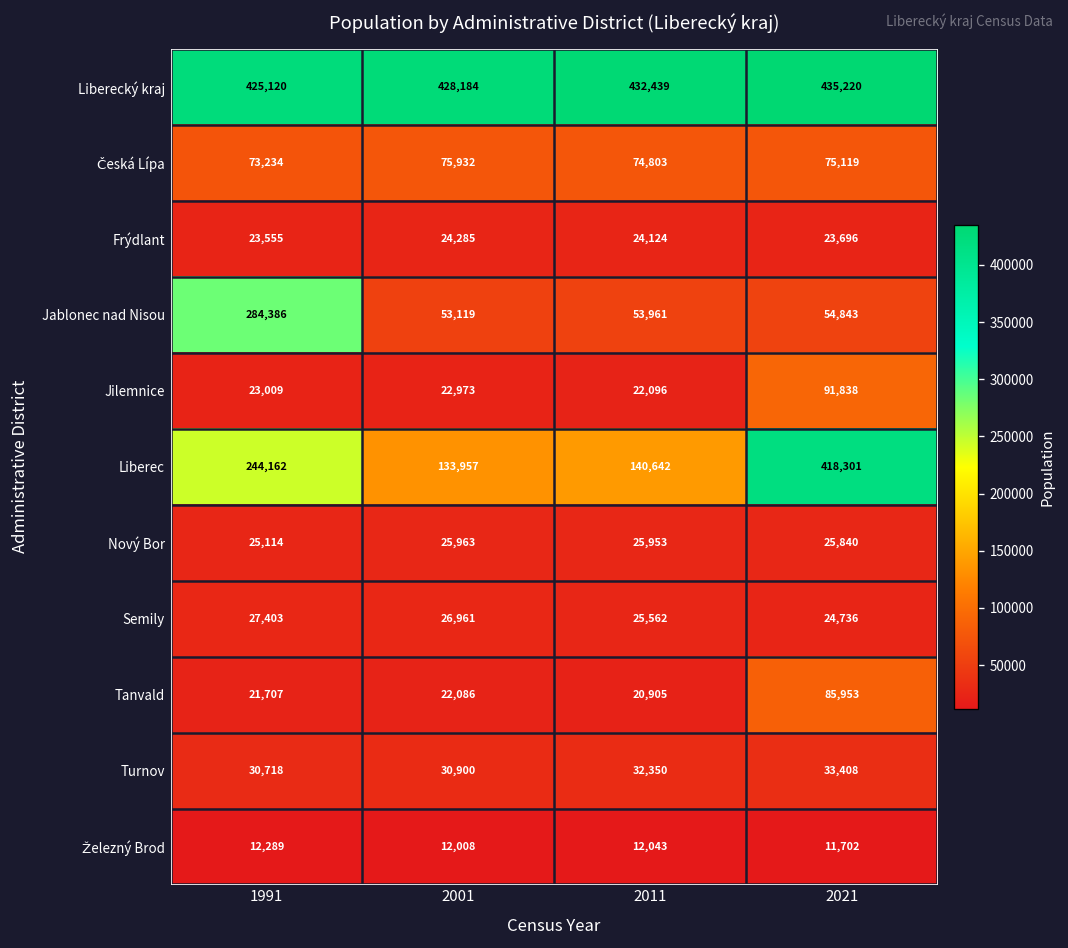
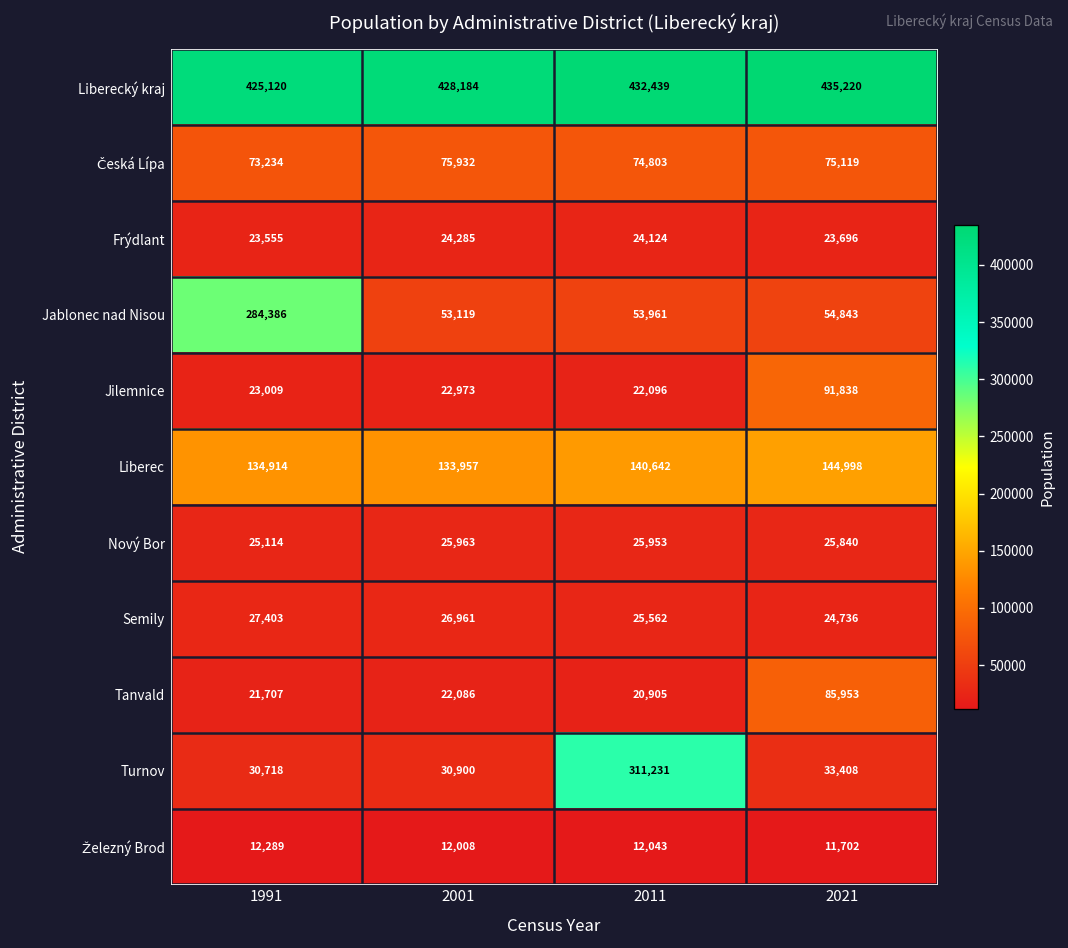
Liberec, 1991: 244,162 -> 134,914
Liberec, 2021: 418,301 -> 144,998
Turnov, 2011: 32,350 -> 311,231
